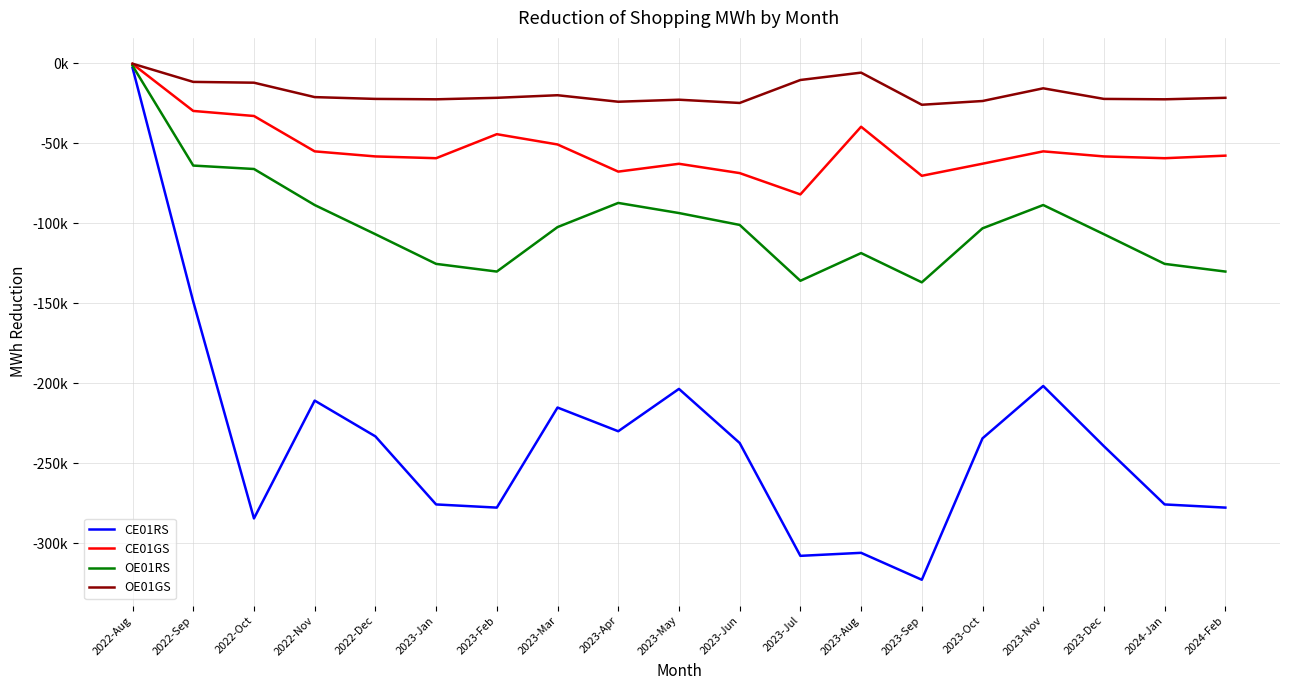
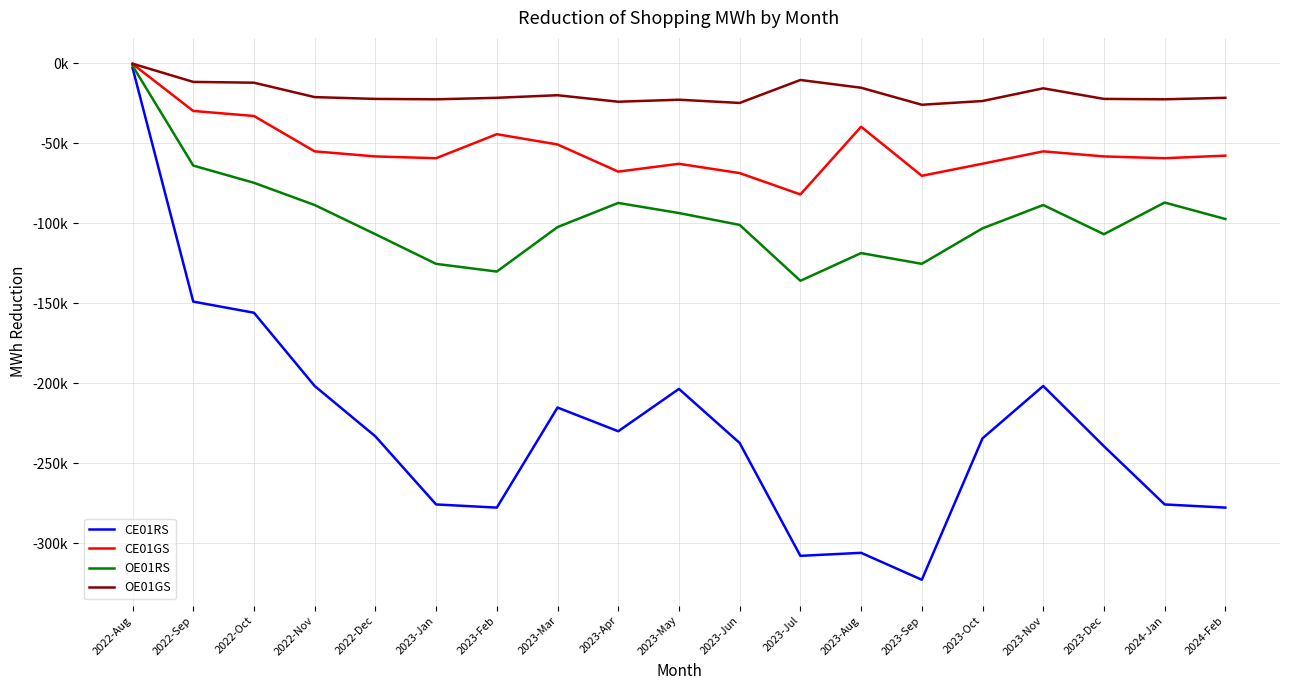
CE01RS, 2022-Oct: -284000 -> -156000
OE01RS, 2022-Oct: -66000 -> -75000
CE01RS, 2022-Nov: -211000 -> -202000
OE01GS, 2023-Aug: -6000 -> -15000
OE01RS, 2023-Sep: -137000 -> -125000
OE01RS, 2024-Jan: -125000 -> -87000
OE01RS, 2024-Feb: -130000 -> -97000
